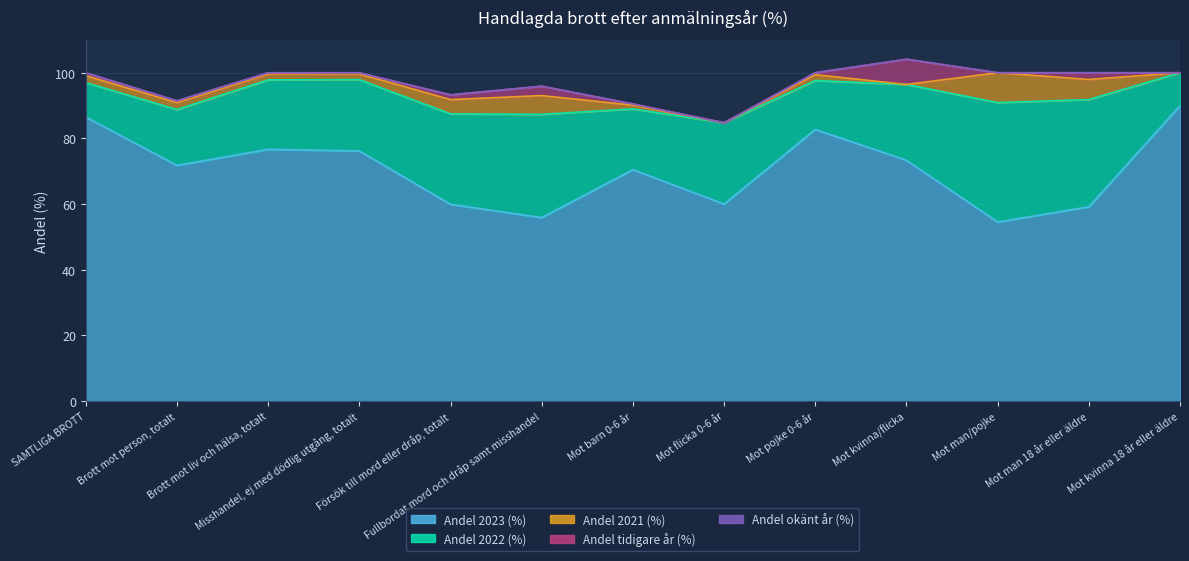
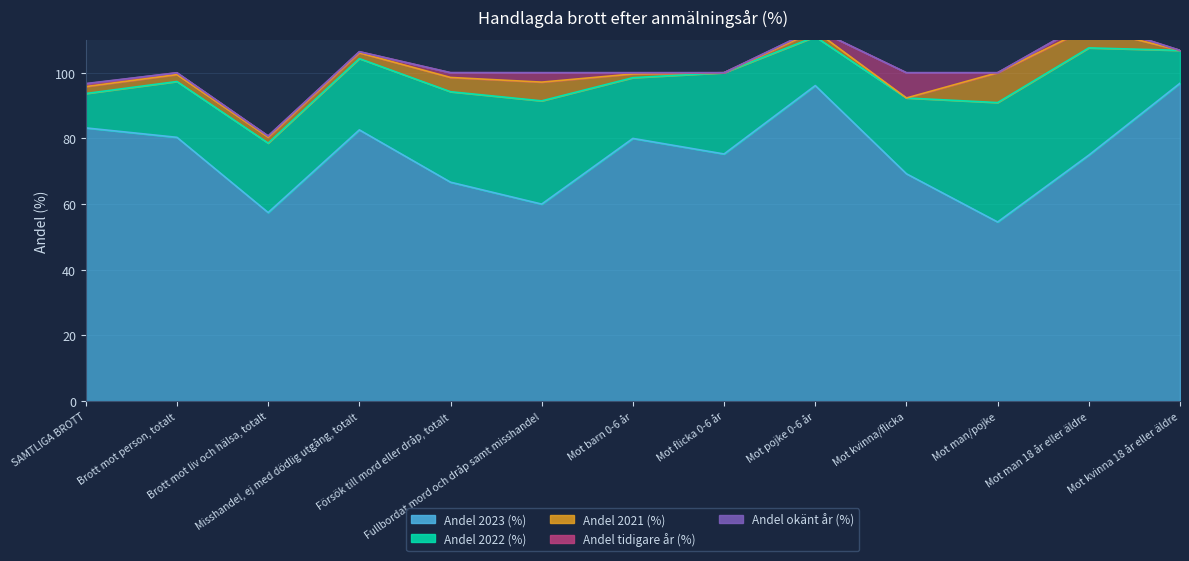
Andel 2023 (%), SAMTLIGA BROTT: 87 -> 83
Andel 2023 (%), Brott mot person, totalt: 72 -> 80
Andel 2023 (%), Brott mot liv och hälsa, totalt: 77 -> 57
Andel 2023 (%), Misshandel, ej med dödlig utgång, totalt: 76 -> 83
Andel 2023 (%), Försök till mord eller dråp, totalt: 60 -> 67
Andel 2023 (%), Fullbordat mord och dråp samt misshandel: 56 -> 60
Andel 2023 (%), Mot barn 0-6 år: 71 -> 80
Andel 2023 (%), Mot flicka 0-6 år: 60 -> 75
Andel 2023 (%), Mot pojke 0-6 år: 83 -> 96
Andel 2023 (%), Mot kvinna/flicka: 73 -> 69
Andel 2023 (%), Mot man 18 år eller äldre: 59 -> 75
Andel 2023 (%), Mot kvinna 18 år eller äldre: 90 -> 97
